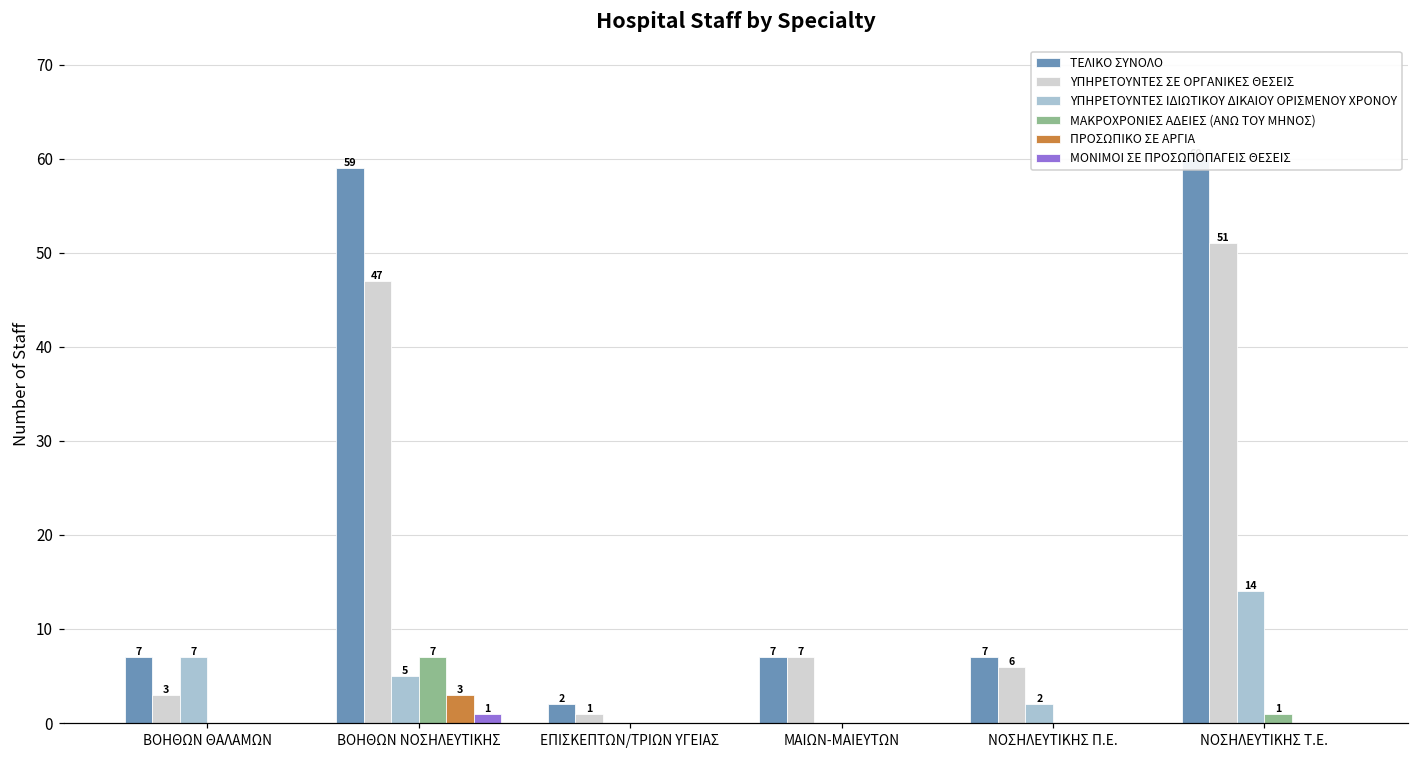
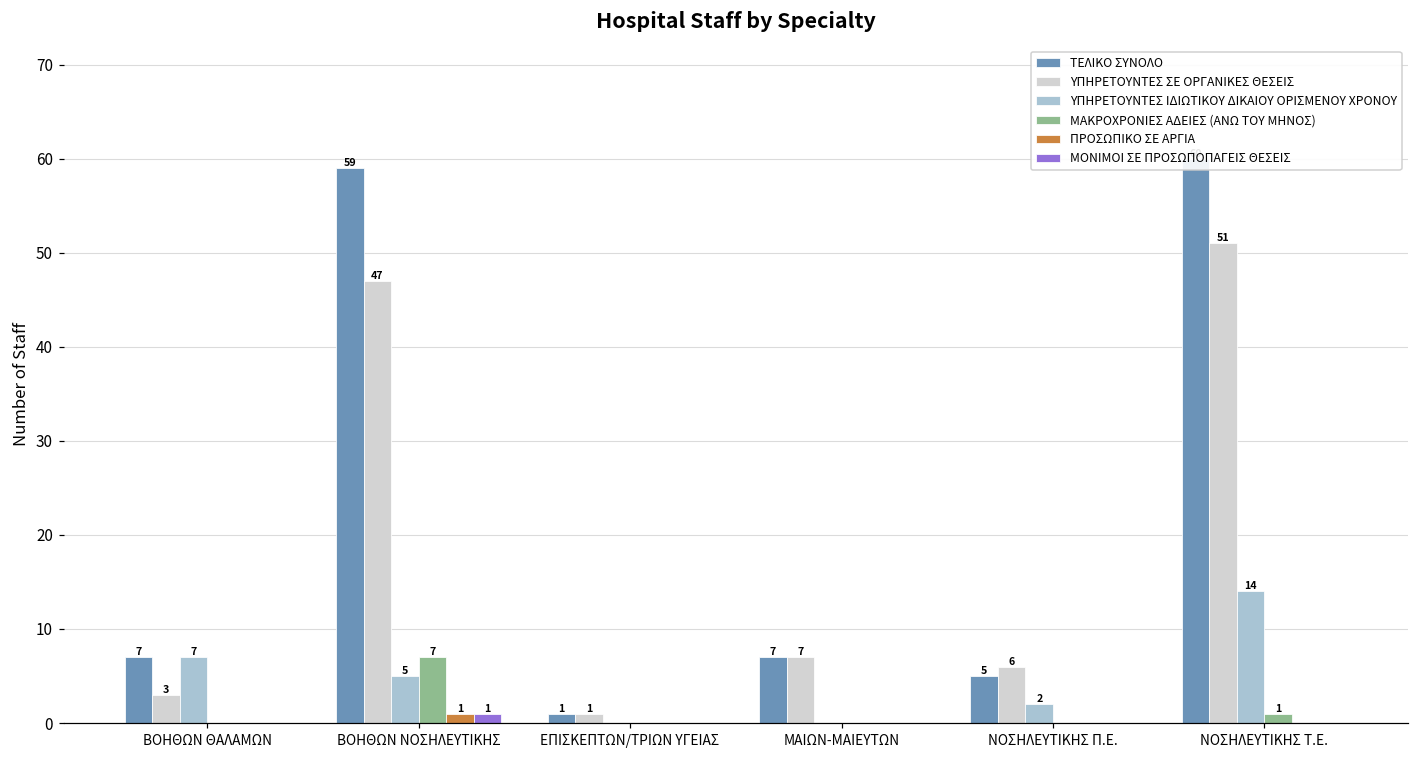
ΠΡΟΣΩΠΙΚΟ ΣΕ ΑΡΓΙΑ, ΒΟΗΘΩΝ ΝΟΣΗΛΕΥΤΙΚΗΣ: 3 -> 1
ΤΕΛΙΚΟ ΣΥΝΟΛΟ, ΕΠΙΣΚΕΠΤΩΝ/ΤΡΙΩΝ ΥΓΕΙΑΣ: 2 -> 1
ΤΕΛΙΚΟ ΣΥΝΟΛΟ, ΝΟΣΗΛΕΥΤΙΚΗΣ Π.Ε.: 7 -> 5
